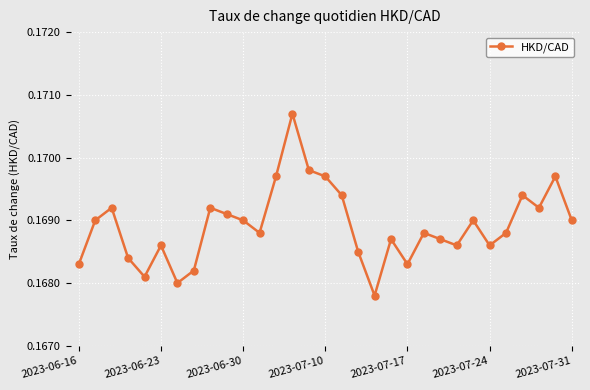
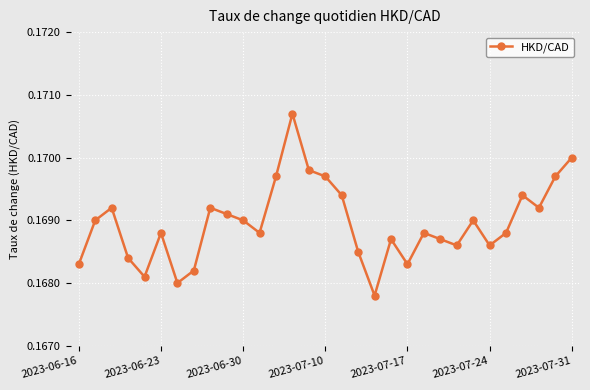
2023-06-23: 0.1686 -> 0.1688
2023-07-31: 0.169 -> 0.170
